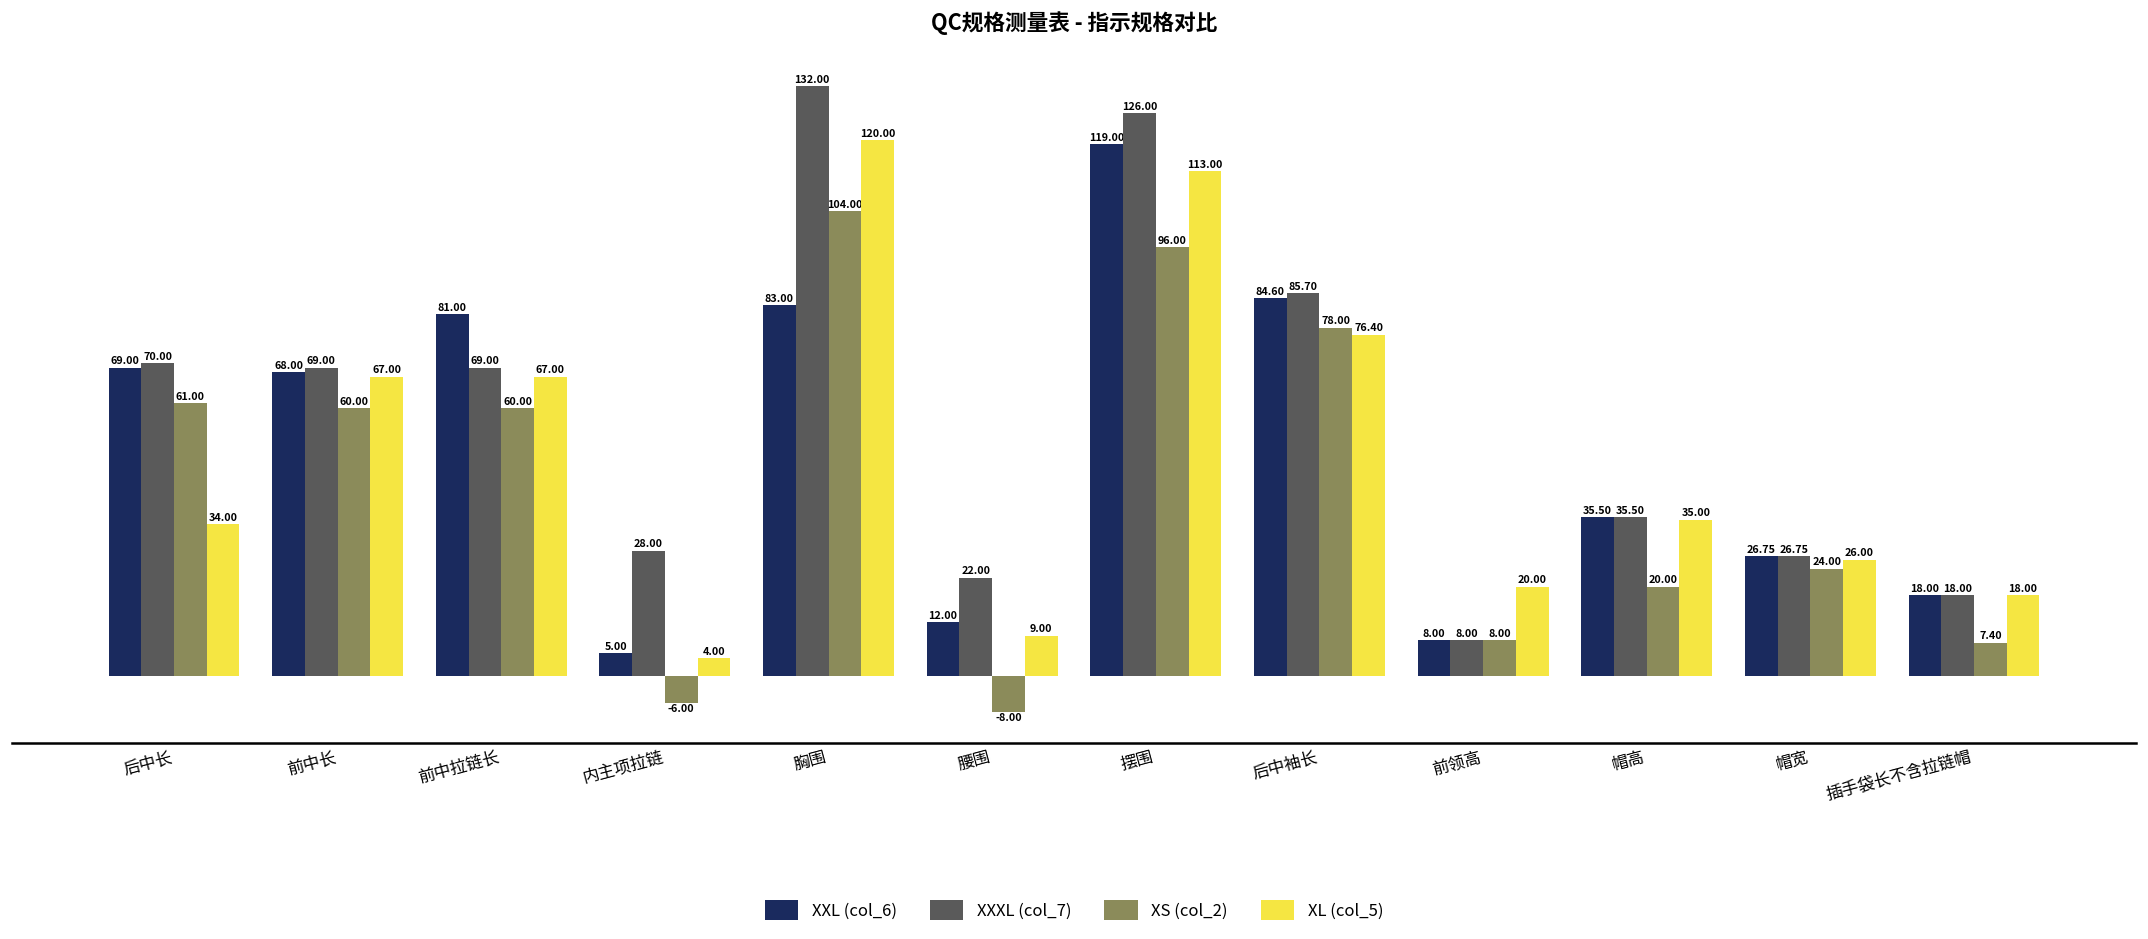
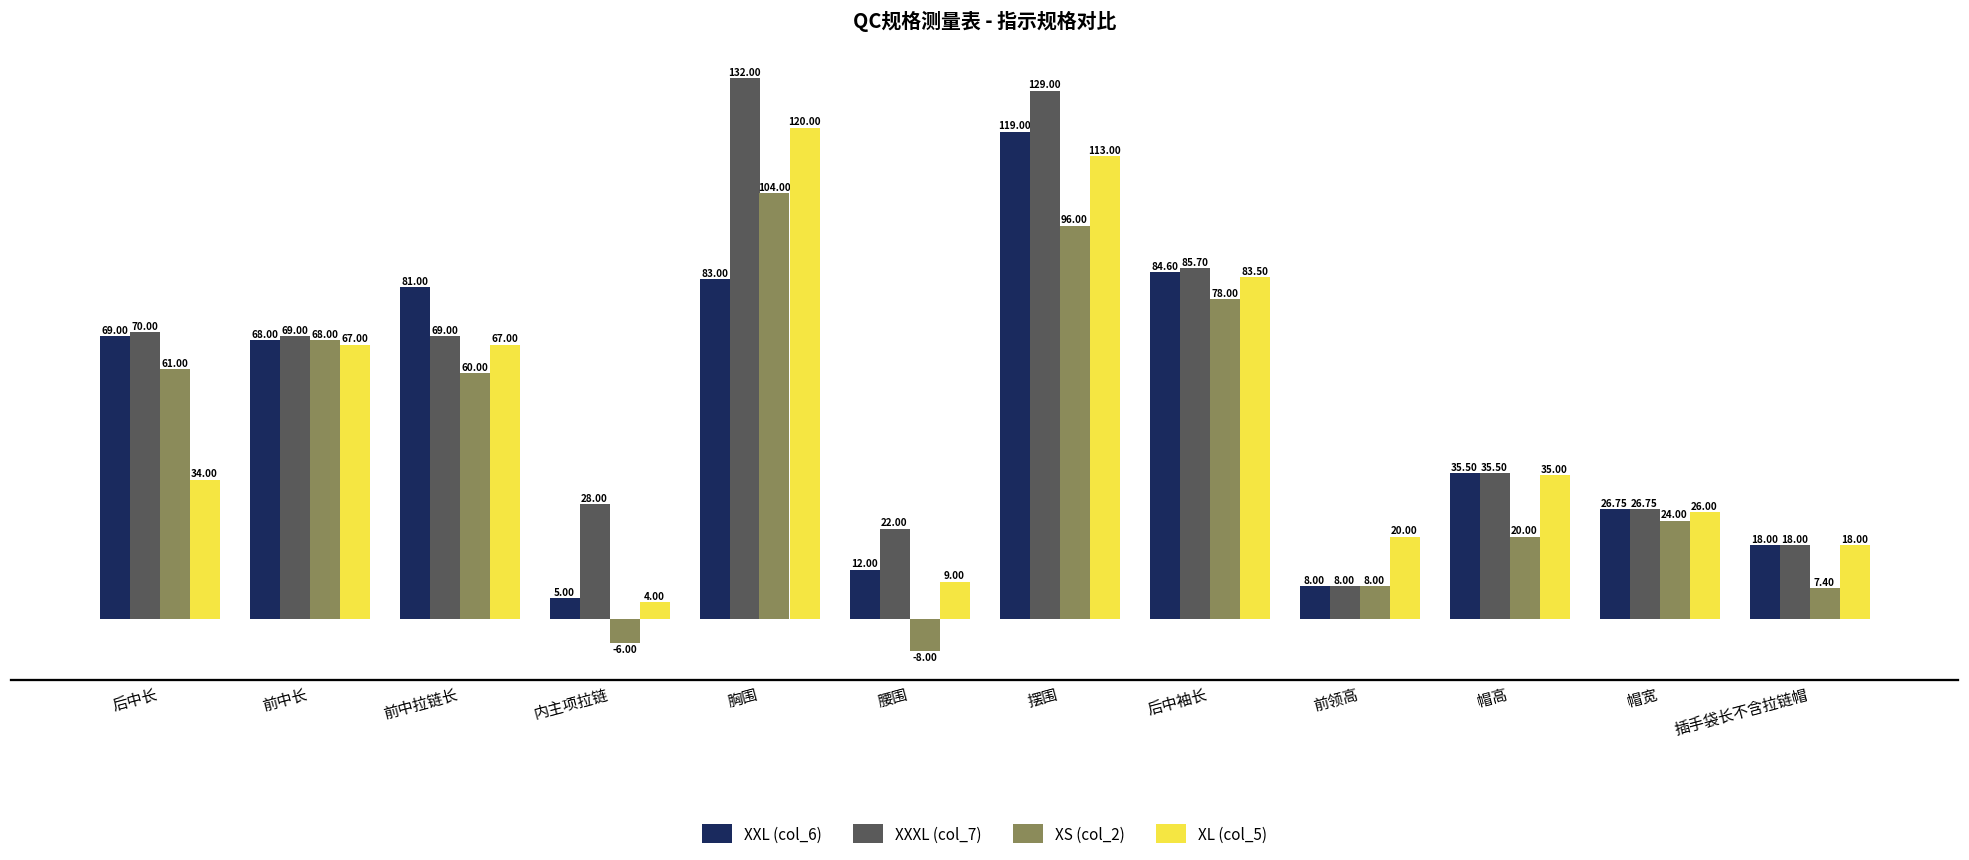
XS (col_2), 前中长: 60.00 -> 68.00
XXXL (col_7), 摆围: 126.00 -> 129.00
XL (col_5), 后中袖长: 76.40 -> 83.50
